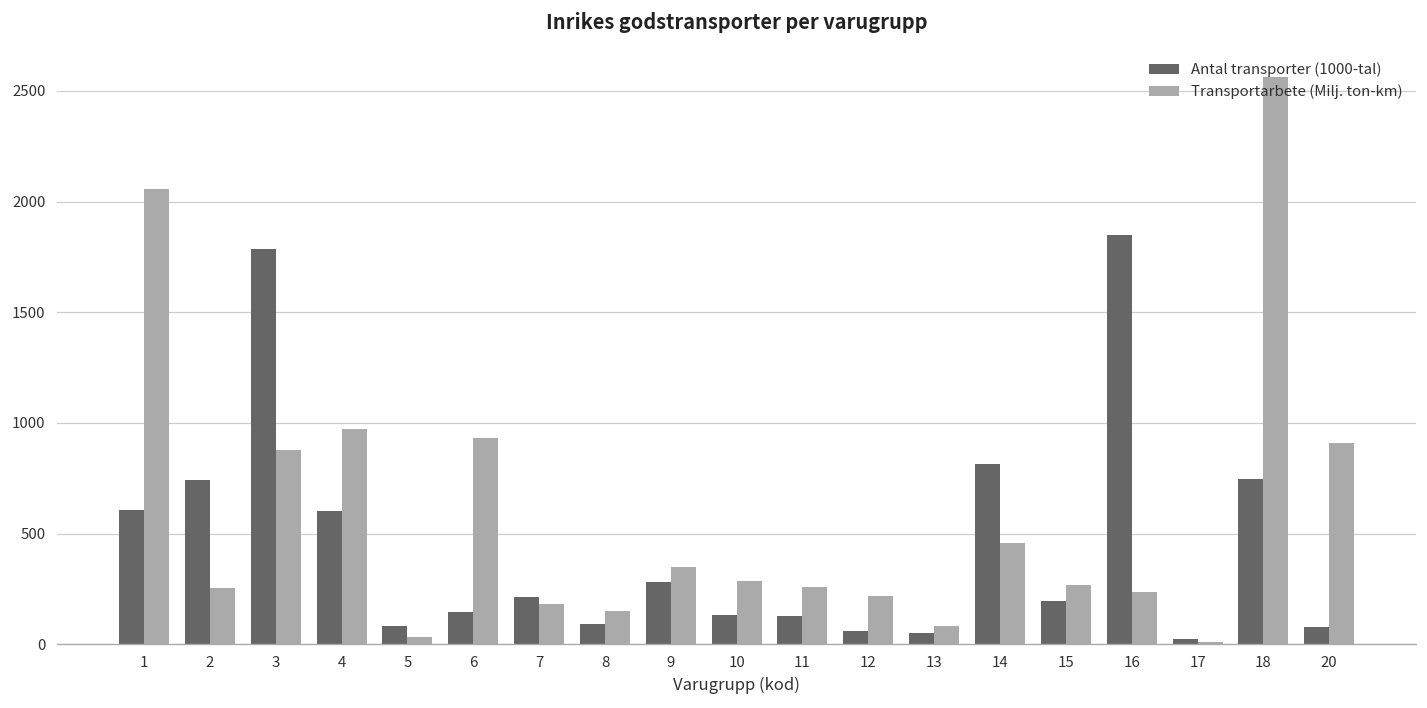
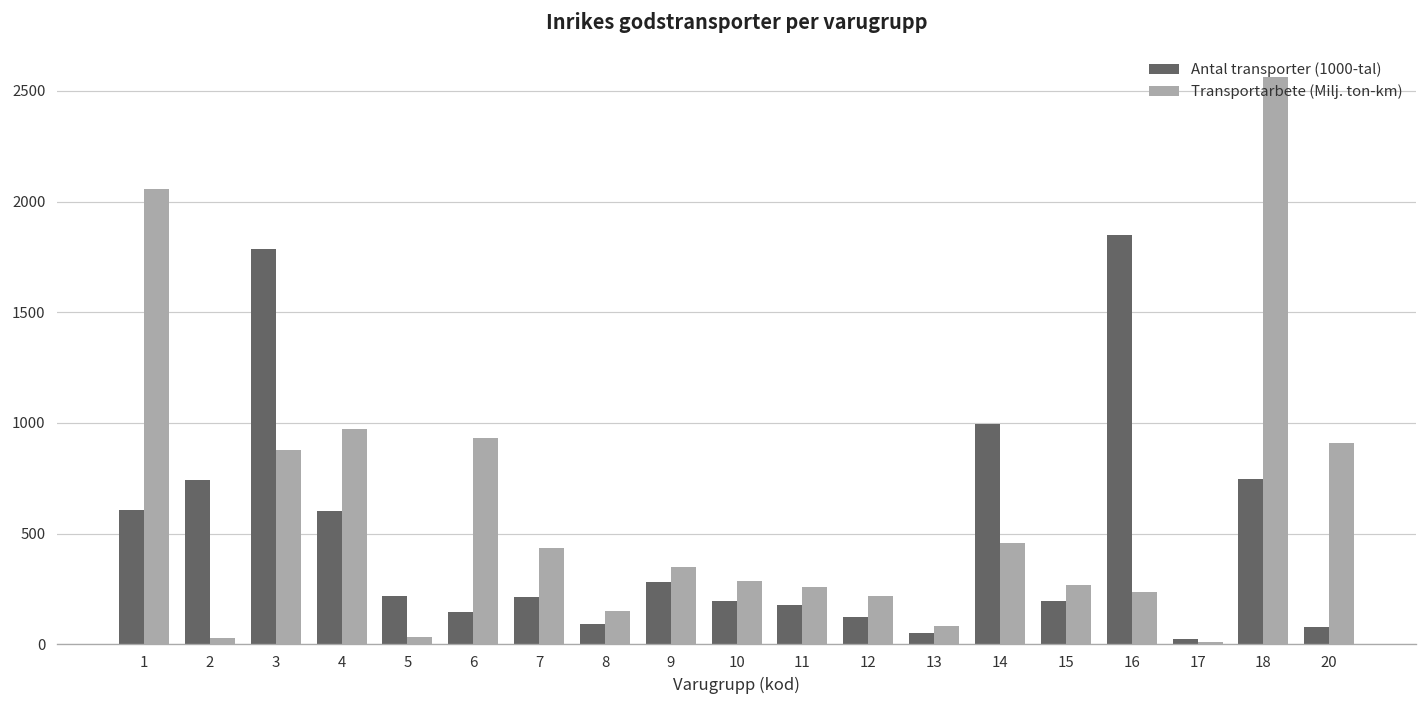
Transportarbete (Milj. ton-km), 2: 250 -> 30
Antal transporter (1000-tal), 5: 80 -> 220
Transportarbete (Milj. ton-km), 7: 180 -> 430
Antal transporter (1000-tal), 10: 130 -> 190
Antal transporter (1000-tal), 11: 130 -> 180
Antal transporter (1000-tal), 12: 60 -> 120
Antal transporter (1000-tal), 14: 820 -> 1000
